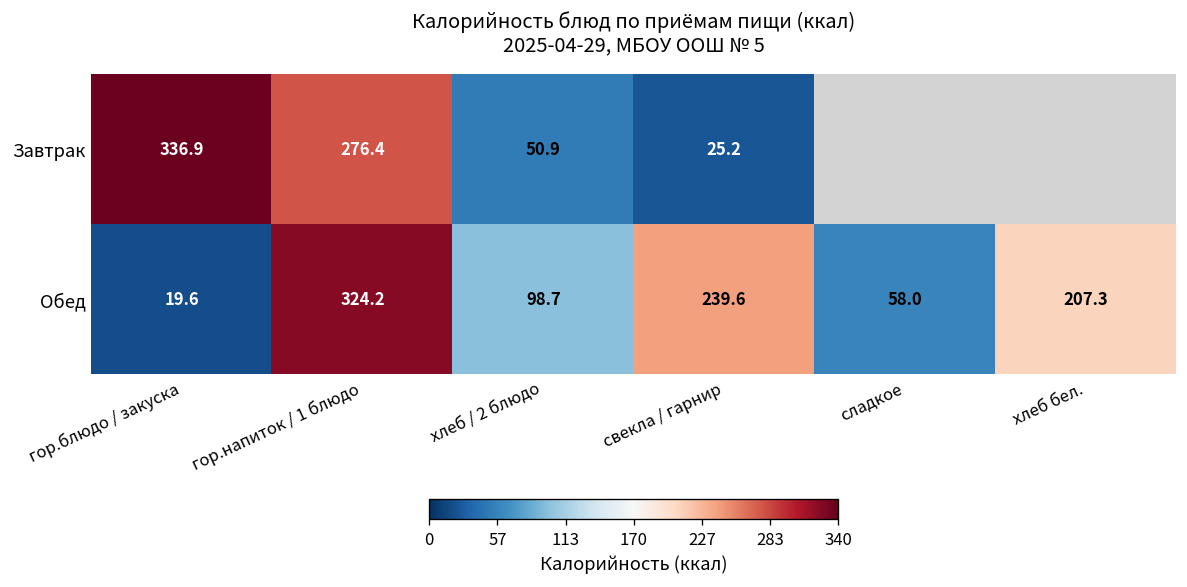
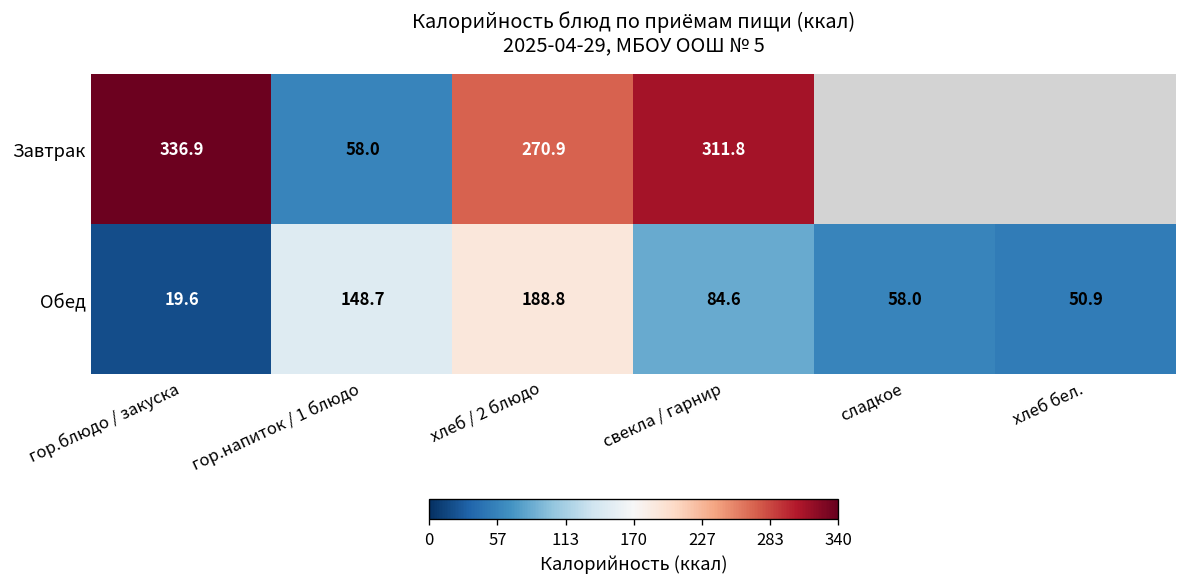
Завтрак, гор.напиток / 1 блюдо: 276.4 -> 58.0
Завтрак, хлеб / 2 блюдо: 50.9 -> 270.9
Завтрак, свекла / гарнир: 25.2 -> 311.8
Обед, гор.напиток / 1 блюдо: 324.2 -> 148.7
Обед, хлеб / 2 блюдо: 98.7 -> 188.8
Обед, свекла / гарнир: 239.6 -> 84.6
Обед, хлеб бел.: 207.3 -> 50.9
